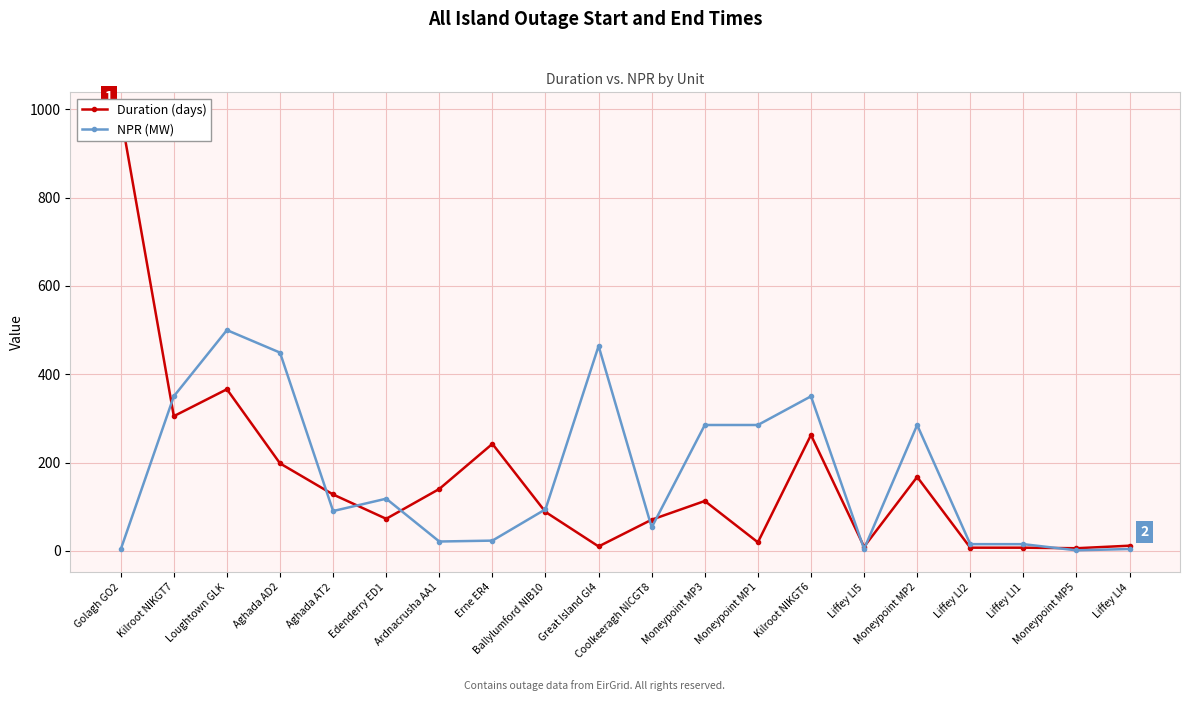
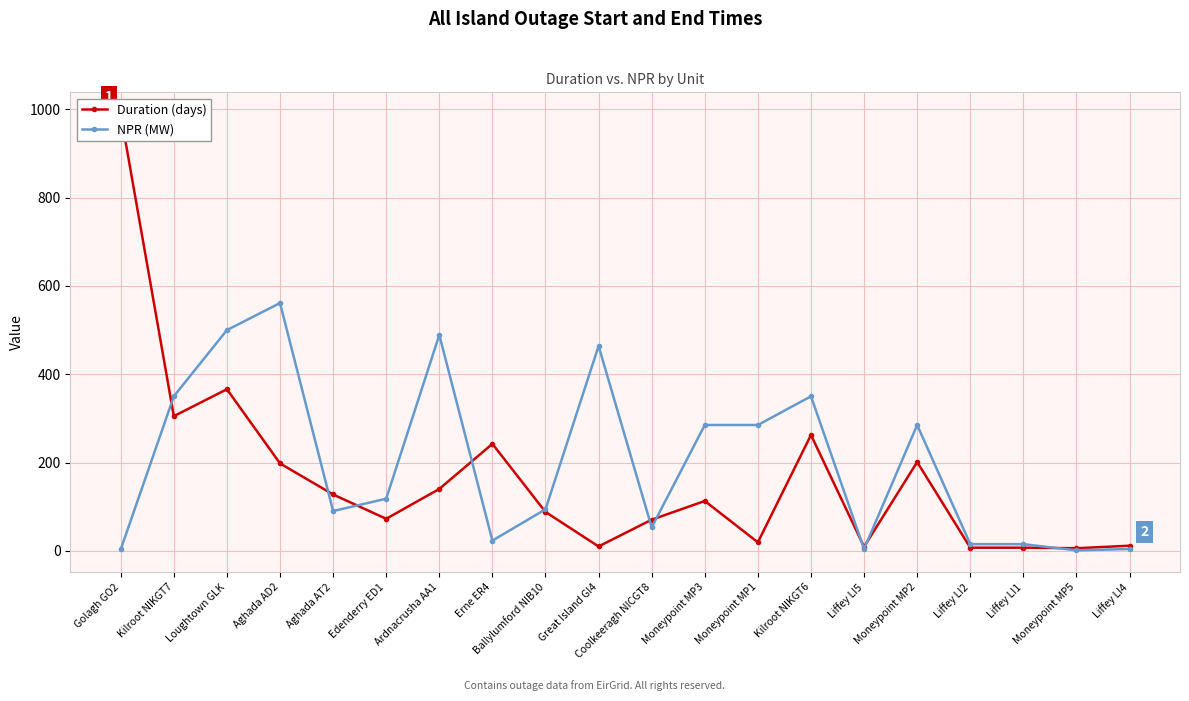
NPR (MW), Aghada AD2: 450 -> 560
NPR (MW), Ardnacrusha AA1: 20 -> 490
Duration (days), Moneypoint MP2: 170 -> 200
